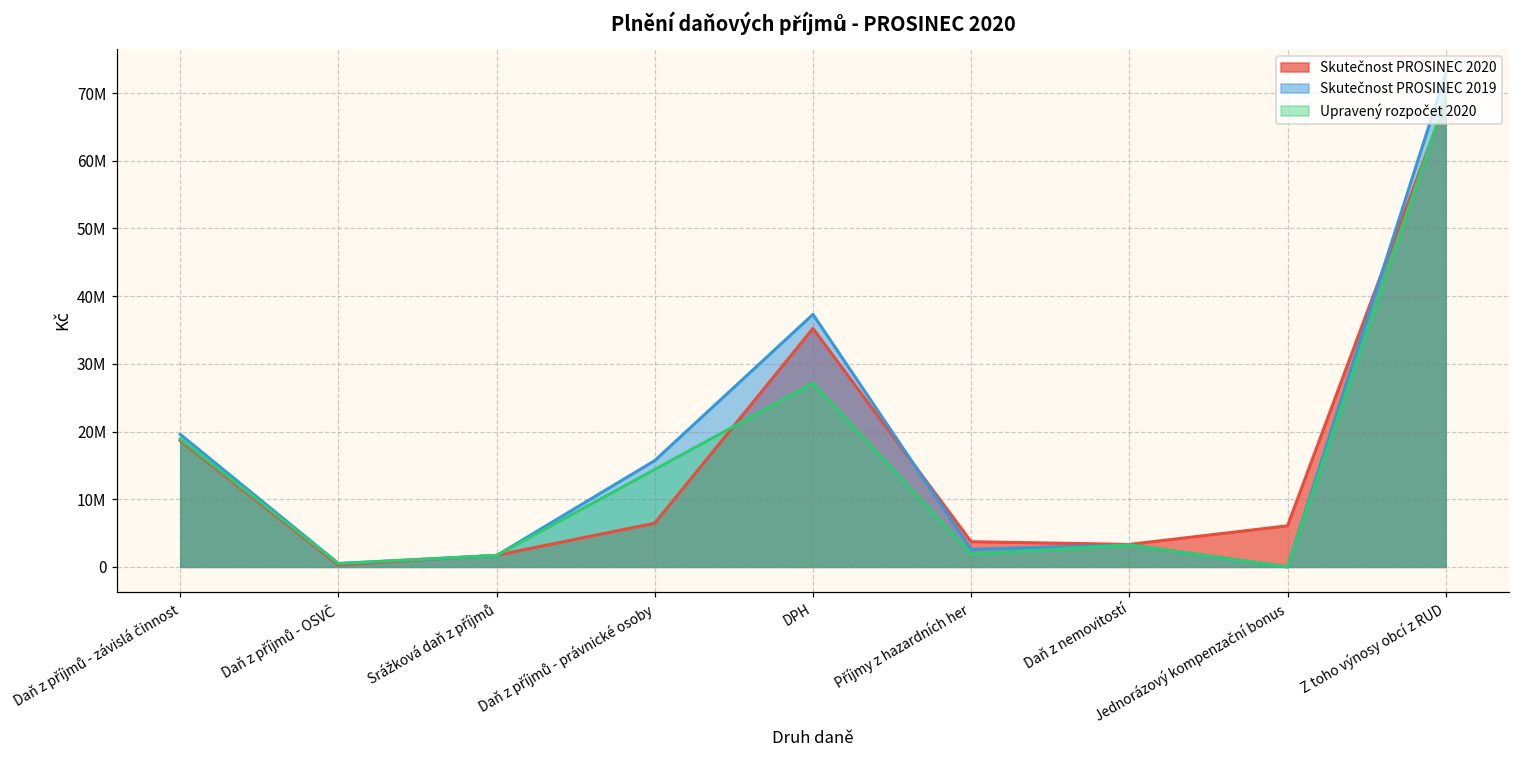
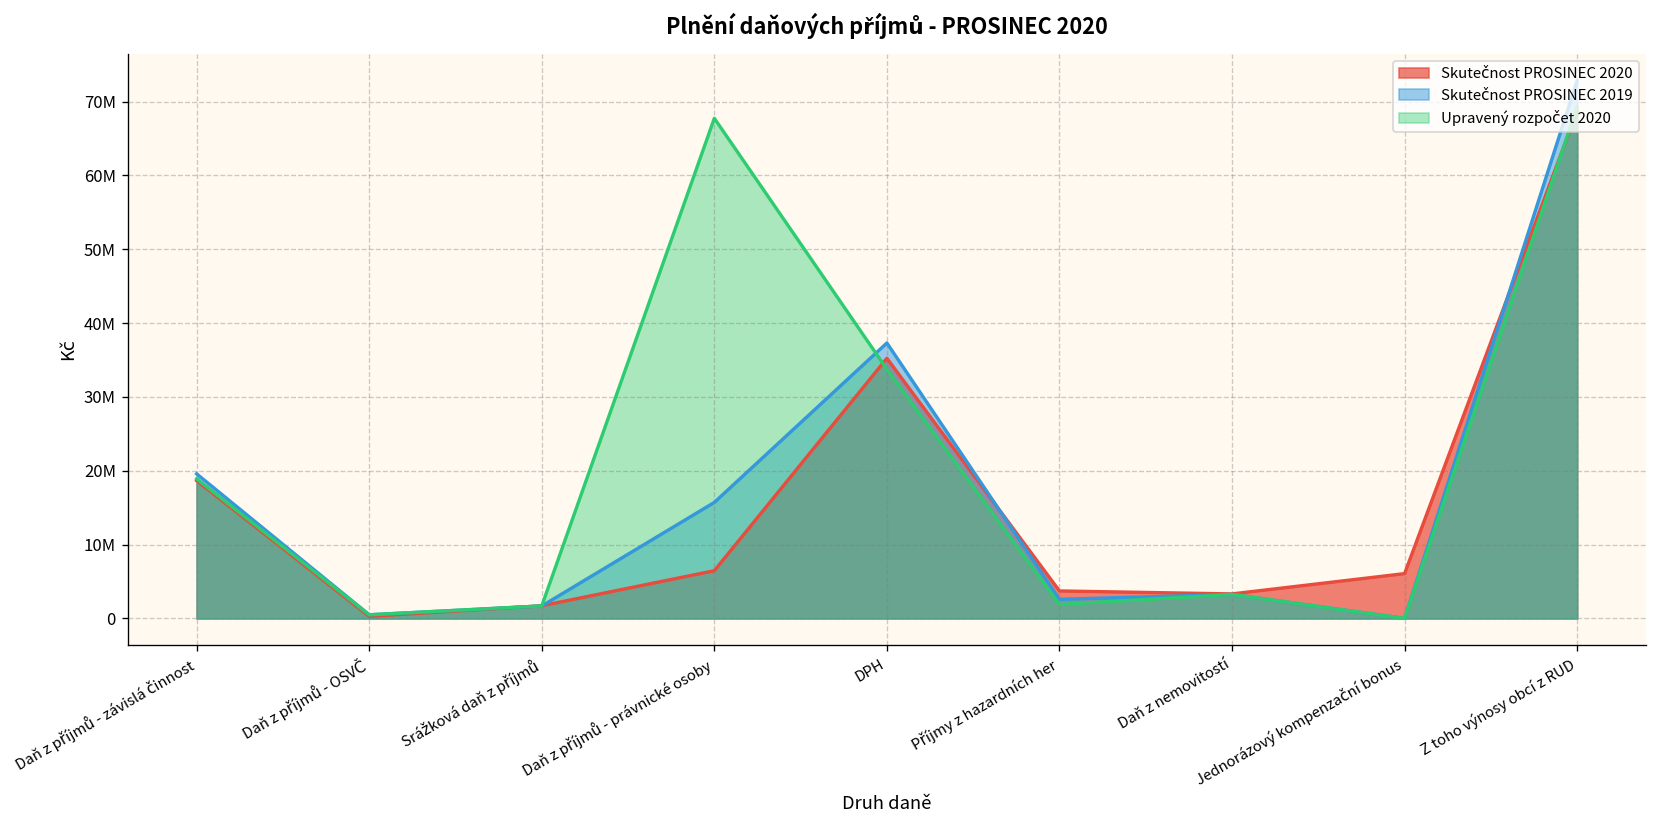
Upravený rozpočet 2020, Daň z příjmů - právnické osoby: 14000000 -> 68000000
Upravený rozpočet 2020, DPH: 27000000 -> 34000000
